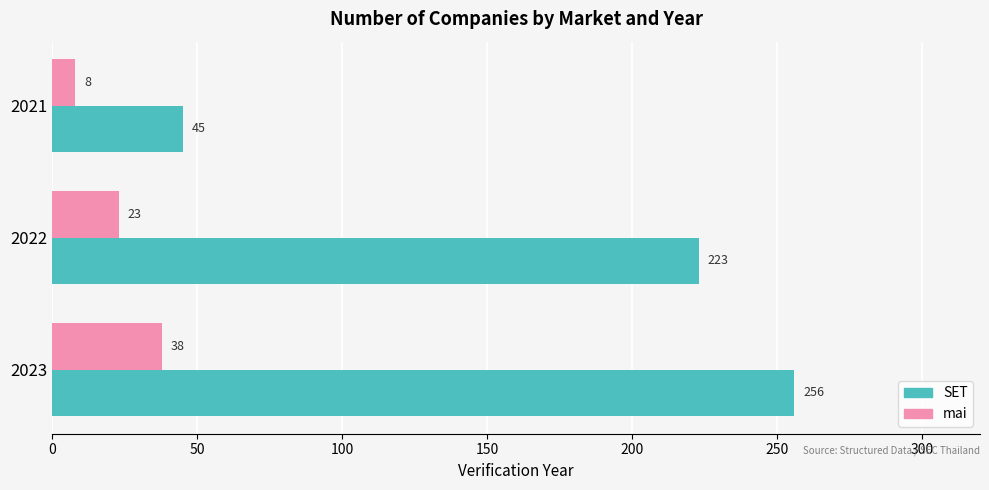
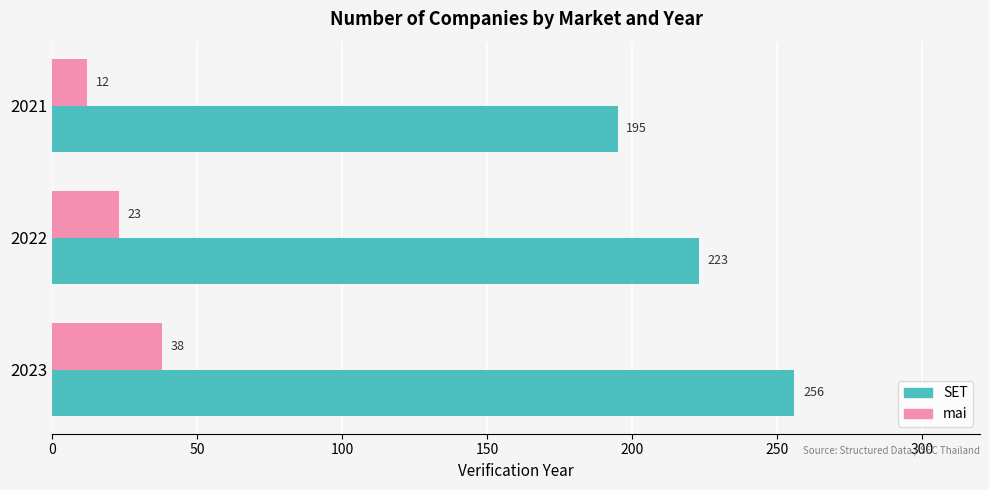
mai, 2021: 8 -> 12
SET, 2021: 45 -> 195
